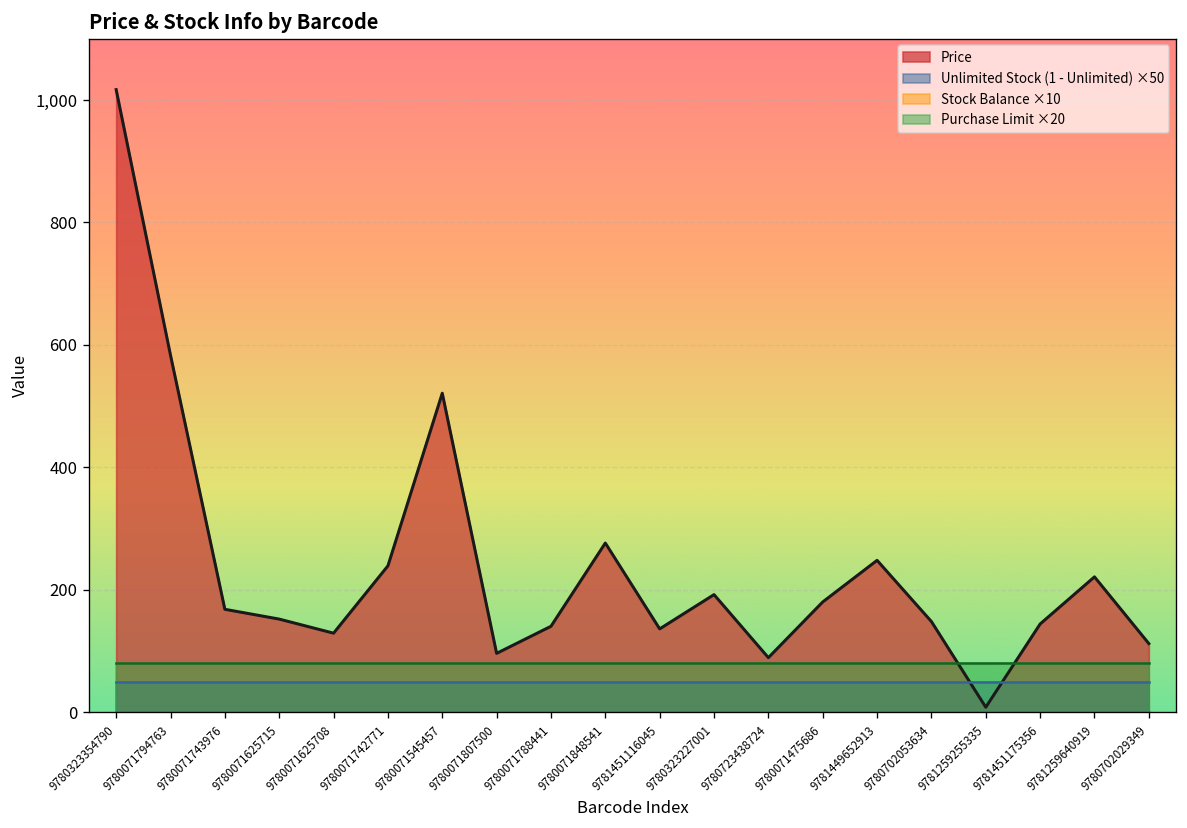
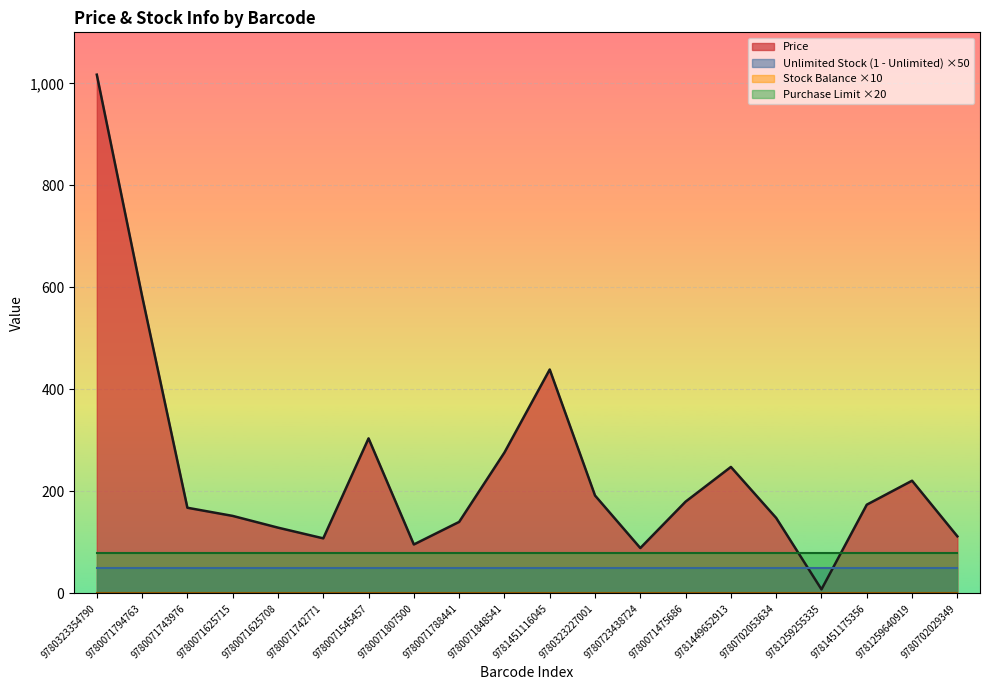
Price, 9780071742771: 240 -> 110
Price, 9780071545457: 520 -> 300
Price, 9781451116045: 140 -> 440
Price, 9781451175356: 140 -> 170
